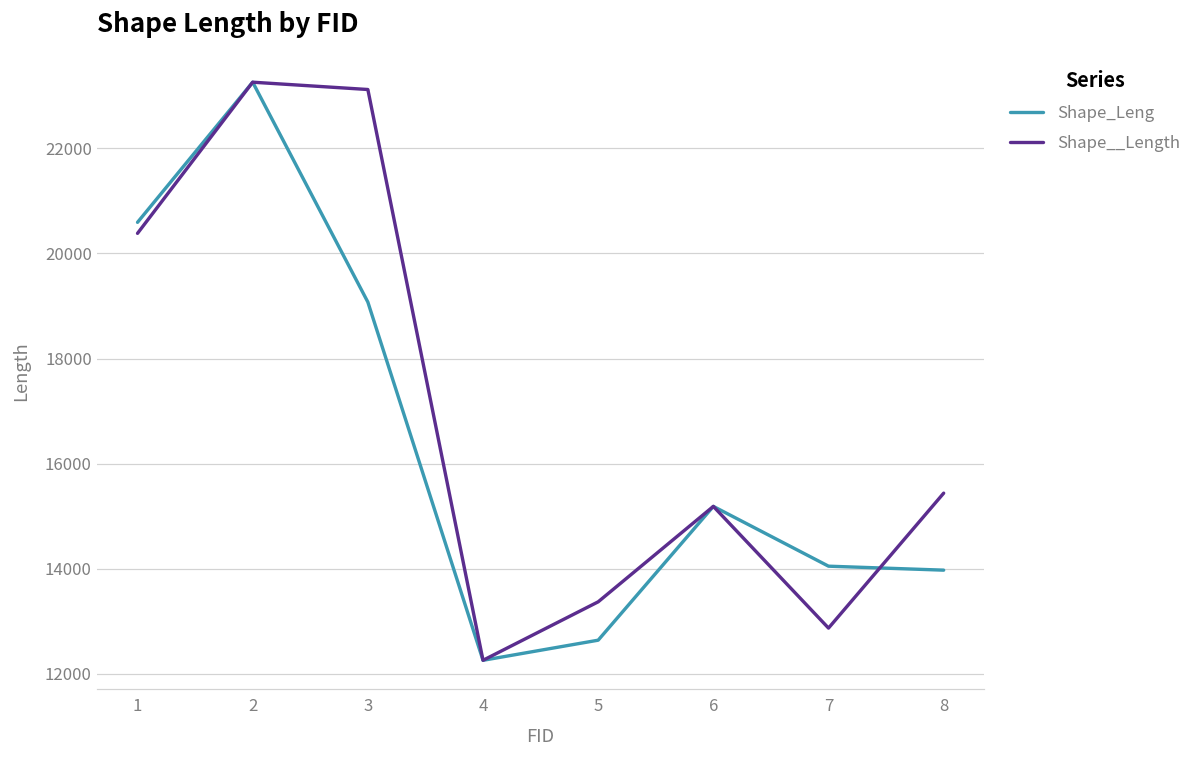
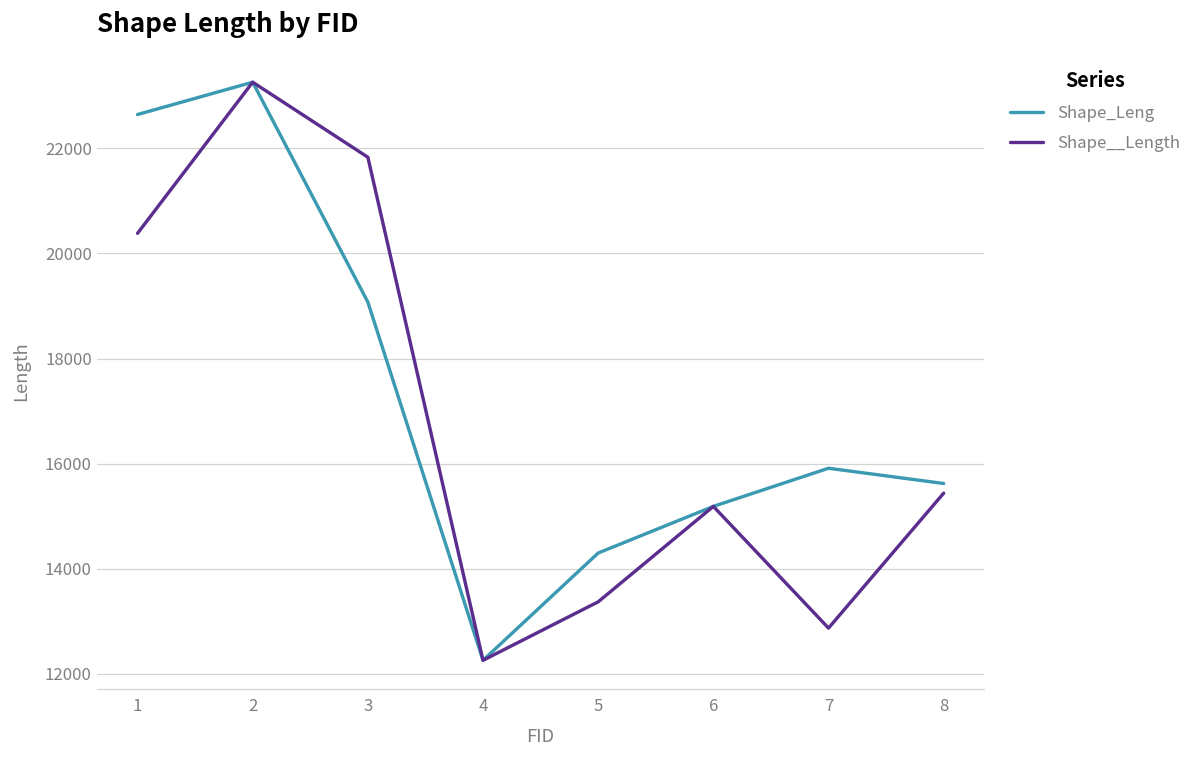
Shape_Leng, 1: 20600 -> 22600
Shape__Length, 3: 23100 -> 21800
Shape_Leng, 5: 12600 -> 14300
Shape_Leng, 7: 14100 -> 15900
Shape_Leng, 8: 14000 -> 15600
